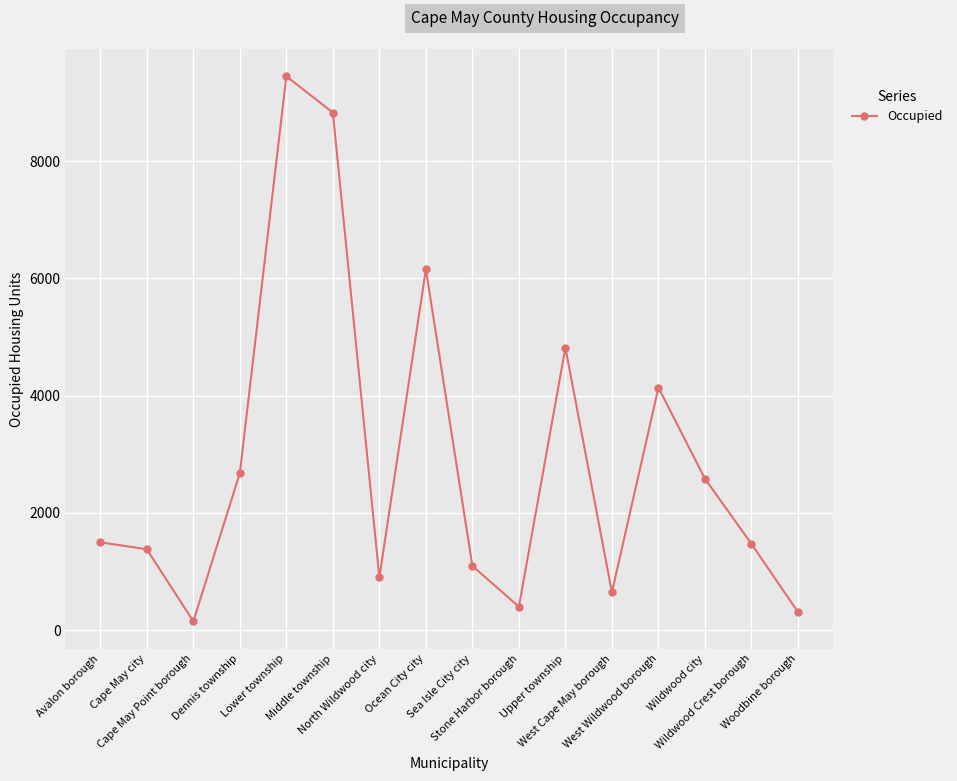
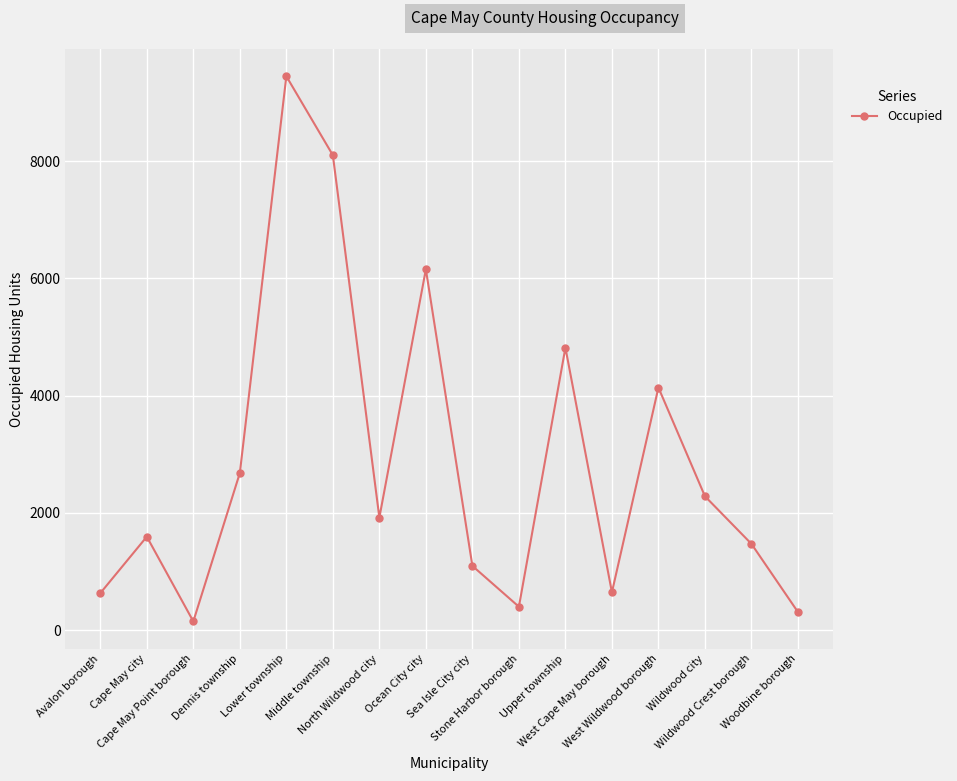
Avalon borough: 1500 -> 600
Cape May city: 1400 -> 1600
Middle township: 8800 -> 8100
North Wildwood city: 900 -> 1900
Wildwood city: 2600 -> 2300
